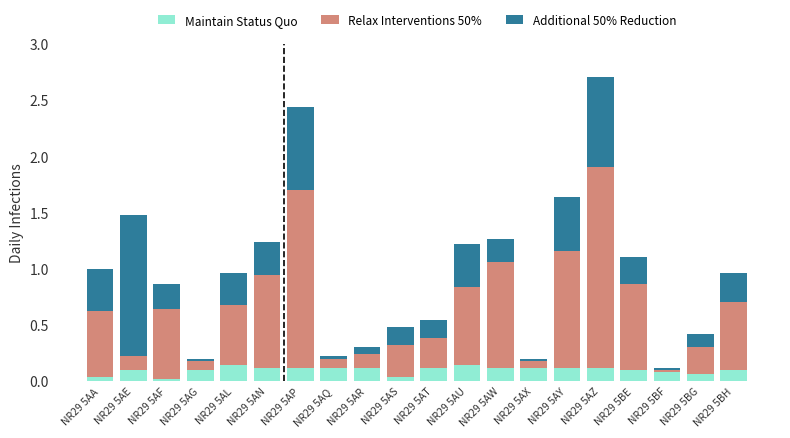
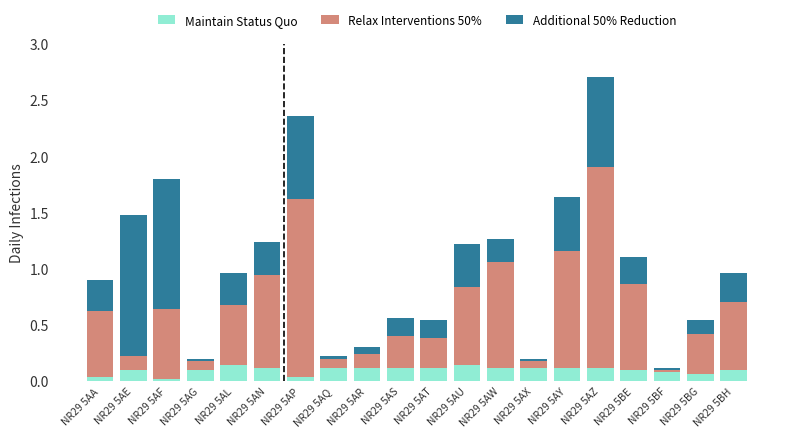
Additional 50% Reduction, NR29 5AA: 0.38 -> 0.28
Additional 50% Reduction, NR29 5AF: 0.22 -> 1.16
Maintain Status Quo, NR29 5AP: 0.12 -> 0.04
Maintain Status Quo, NR29 5AS: 0.04 -> 0.12
Relax Interventions 50%, NR29 5BG: 0.24 -> 0.36
